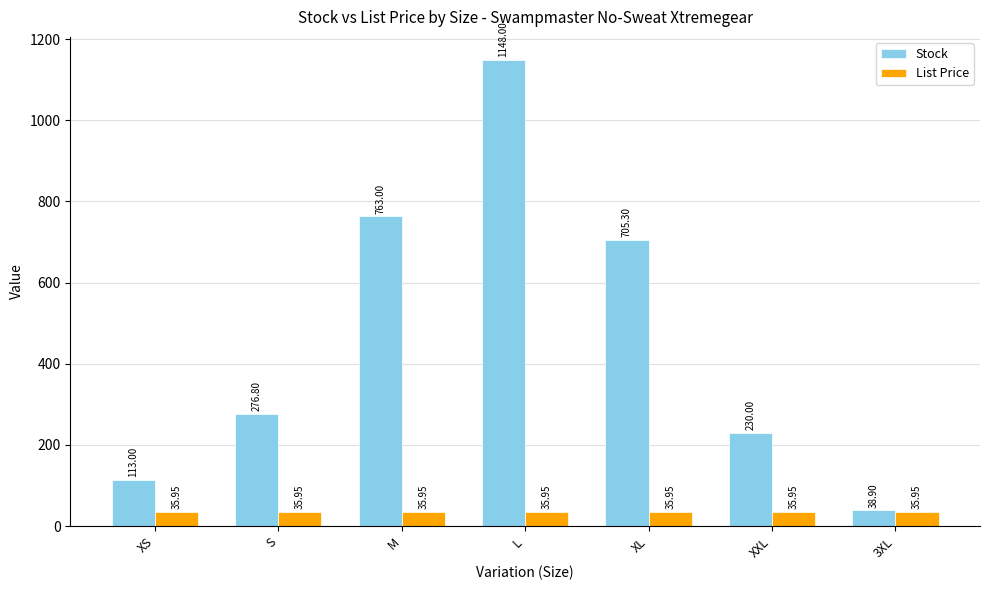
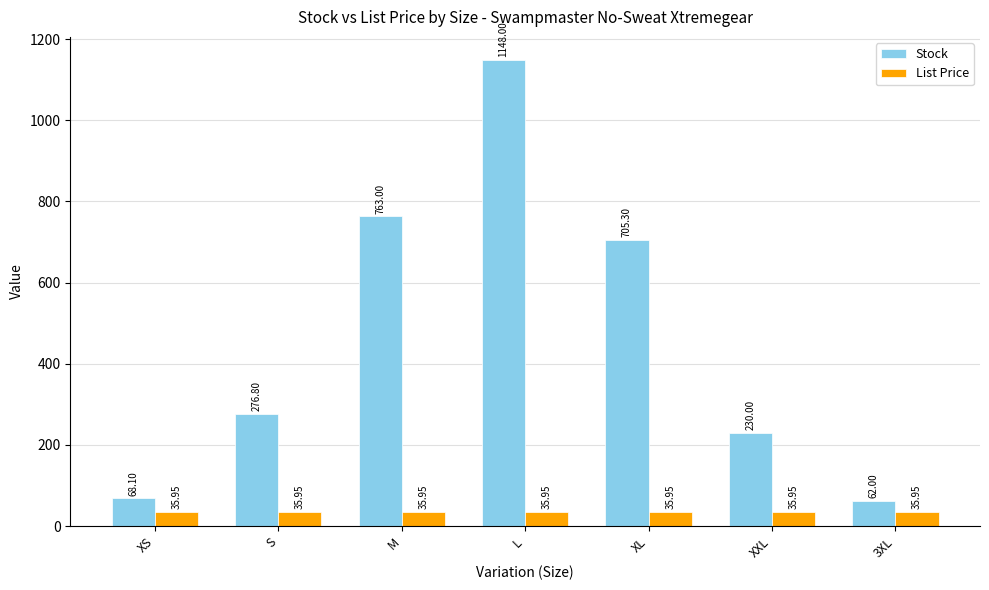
Stock, XS: 113.00 -> 68.10
Stock, 3XL: 38.90 -> 62.00
